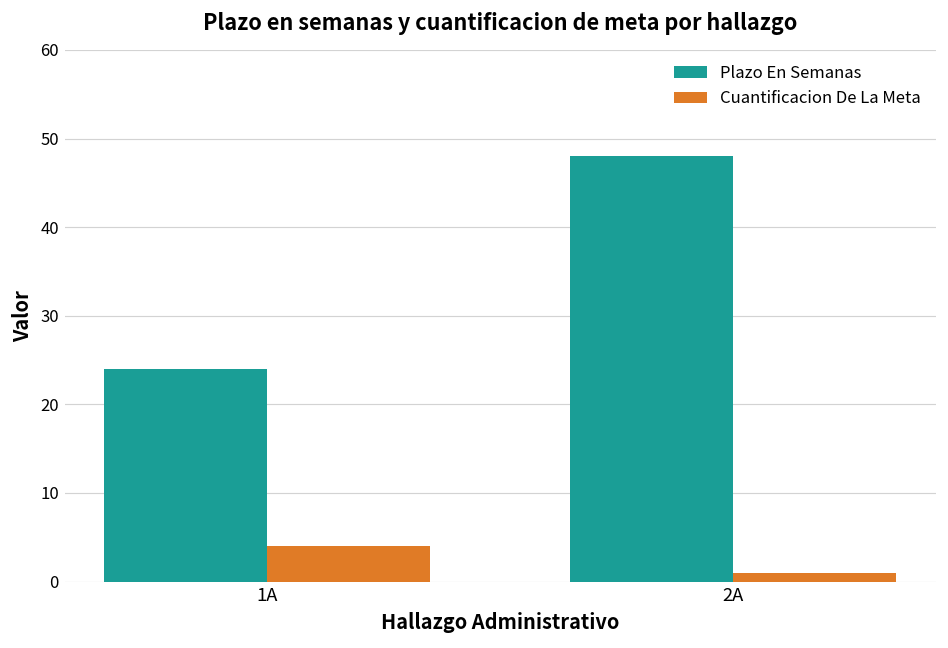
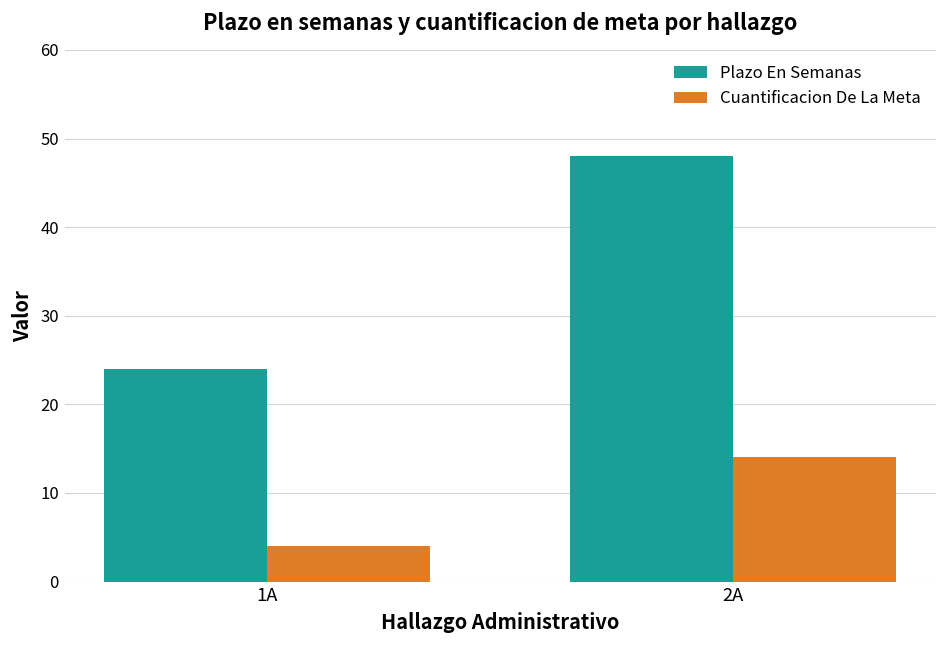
Cuantificacion De La Meta, 2A: 1 -> 14
